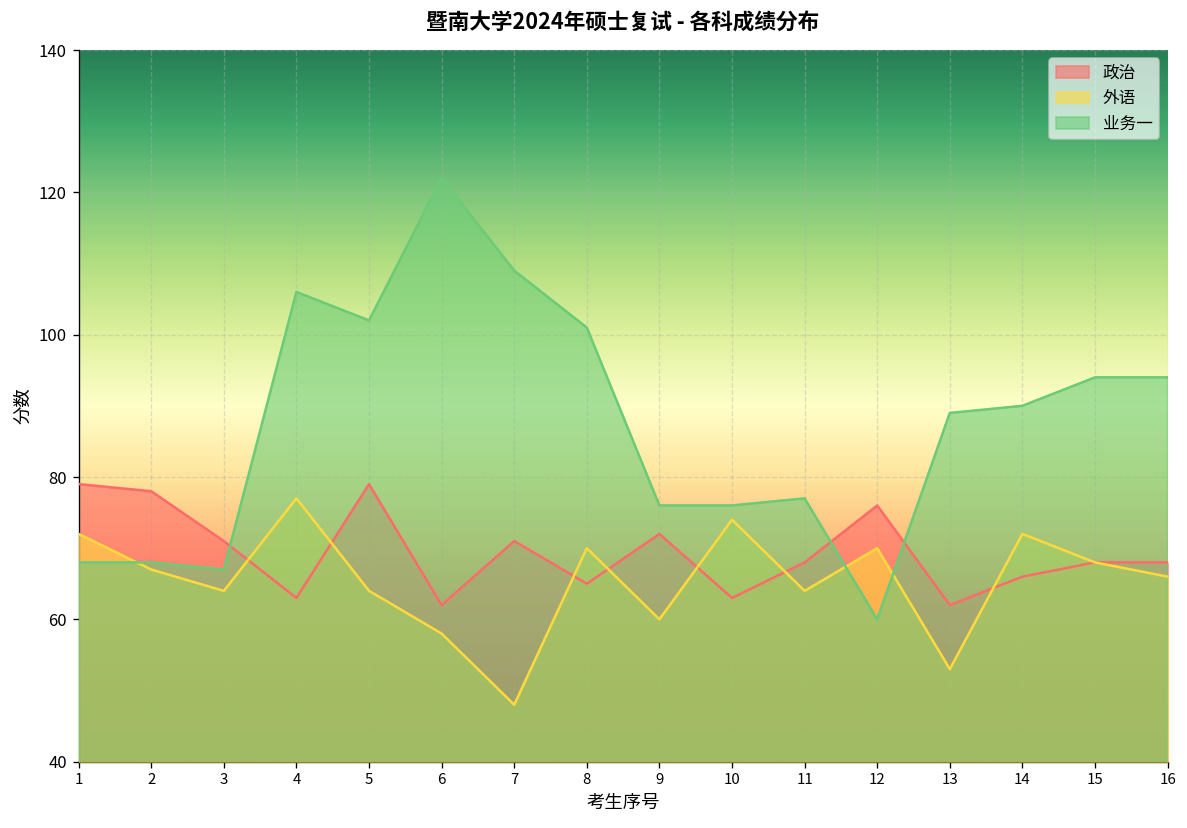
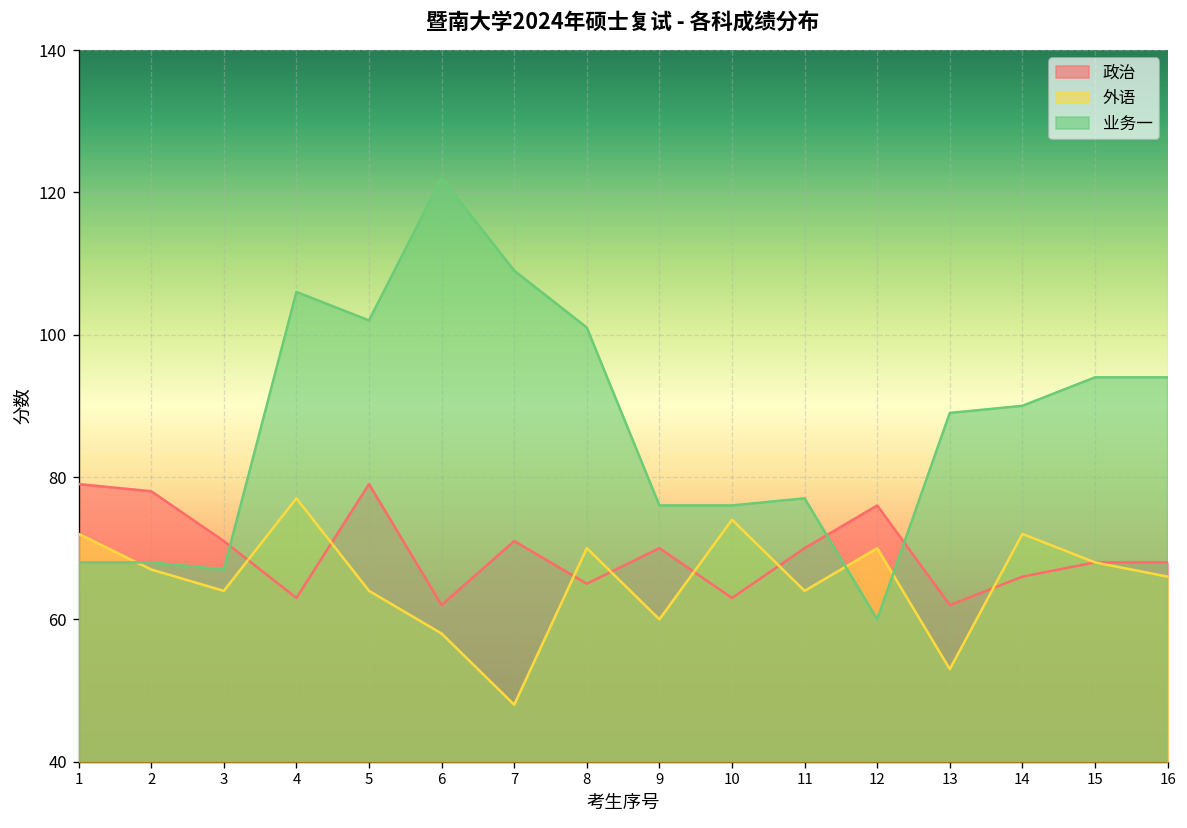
政治, 9: 72 -> 70
政治, 11: 68 -> 70
